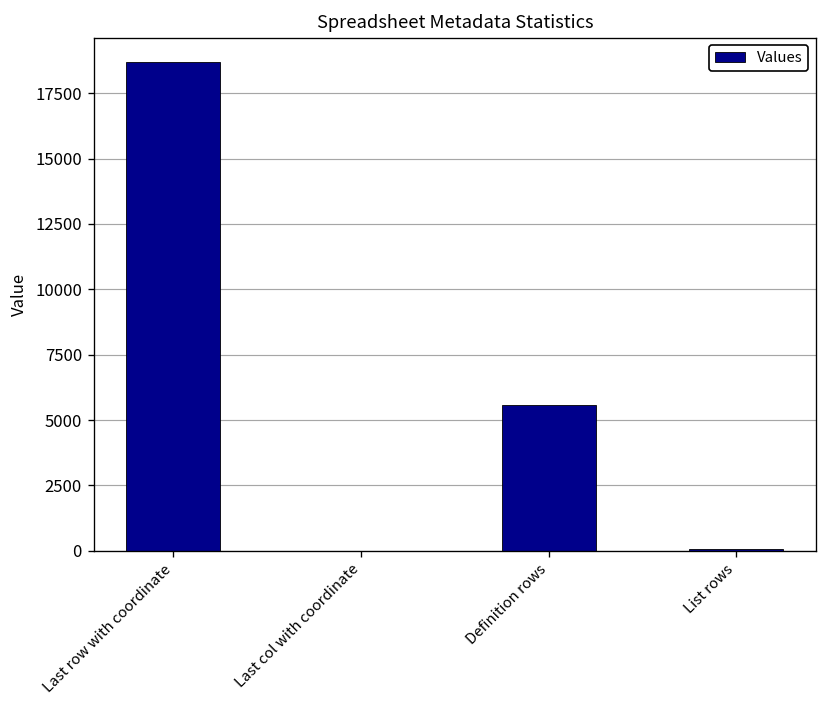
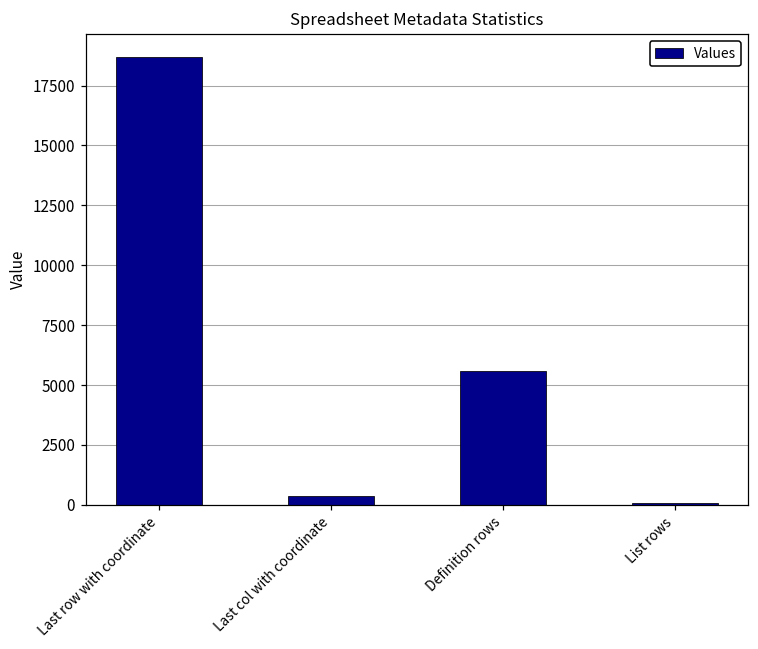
Last col with coordinate: 0 -> 400
